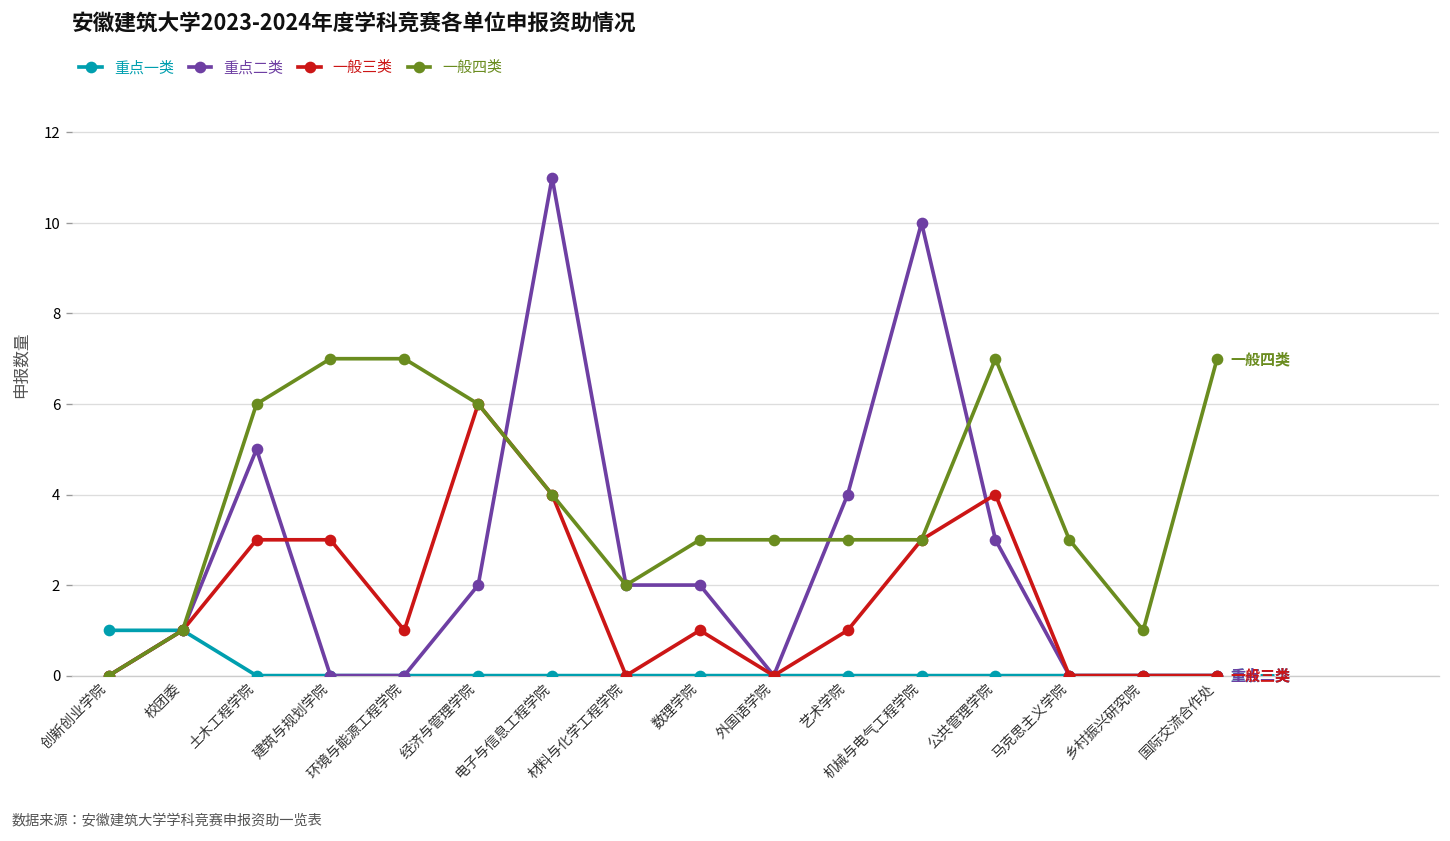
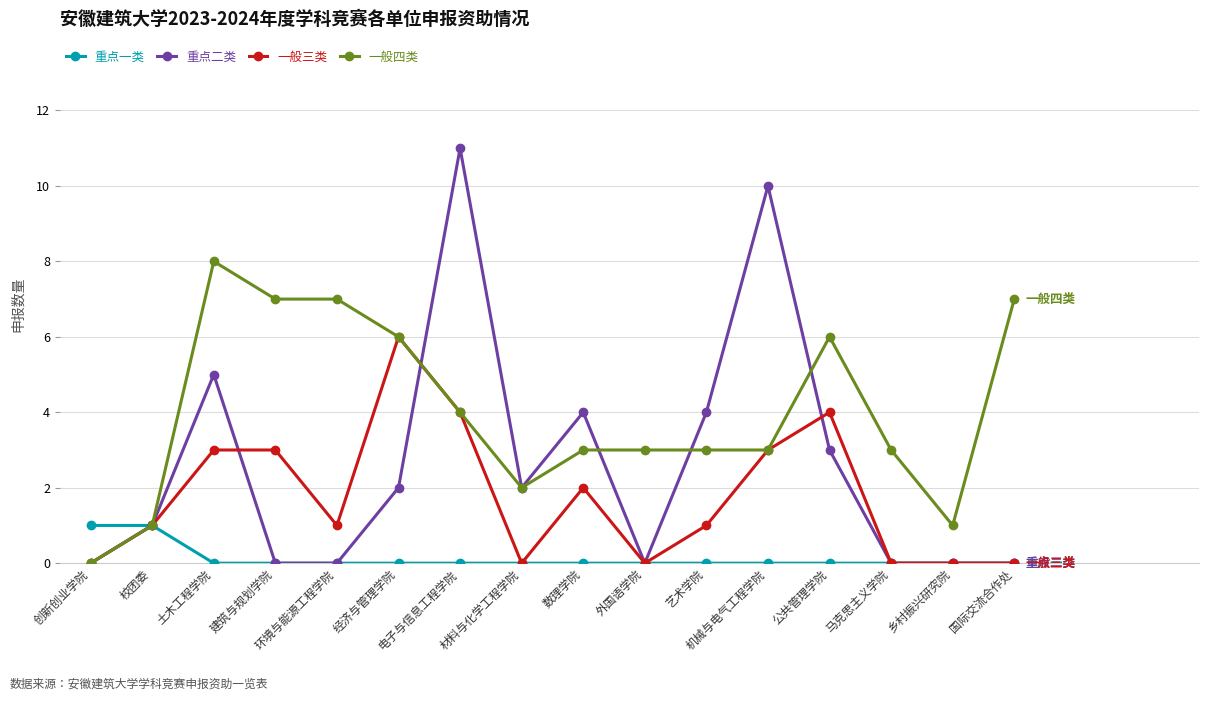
一般四类, 土木工程学院: 6 -> 8
重点二类, 数理学院: 2 -> 4
一般三类, 数理学院: 1 -> 2
一般四类, 公共管理学院: 7 -> 6
